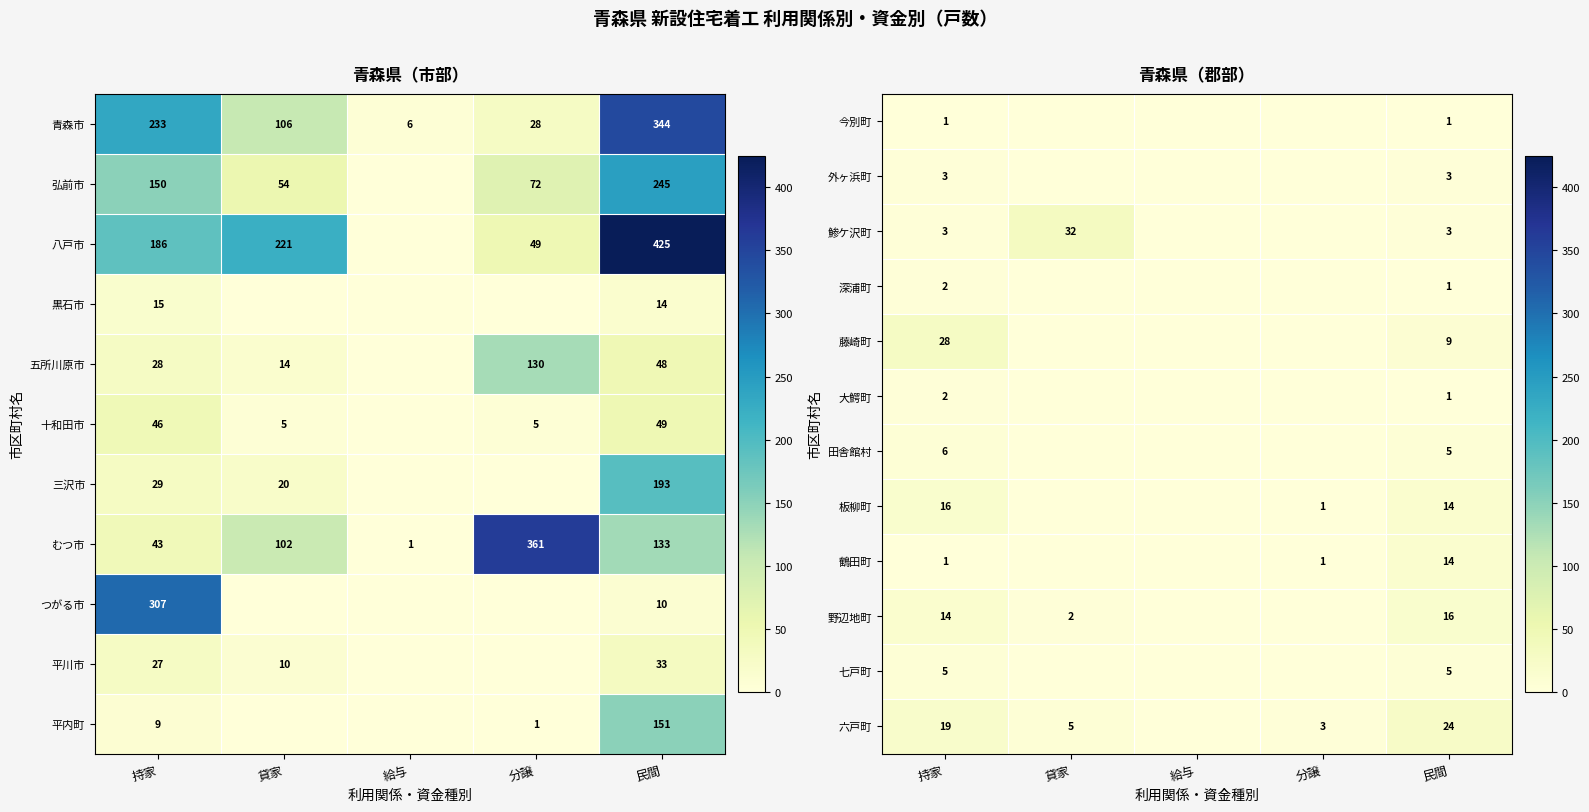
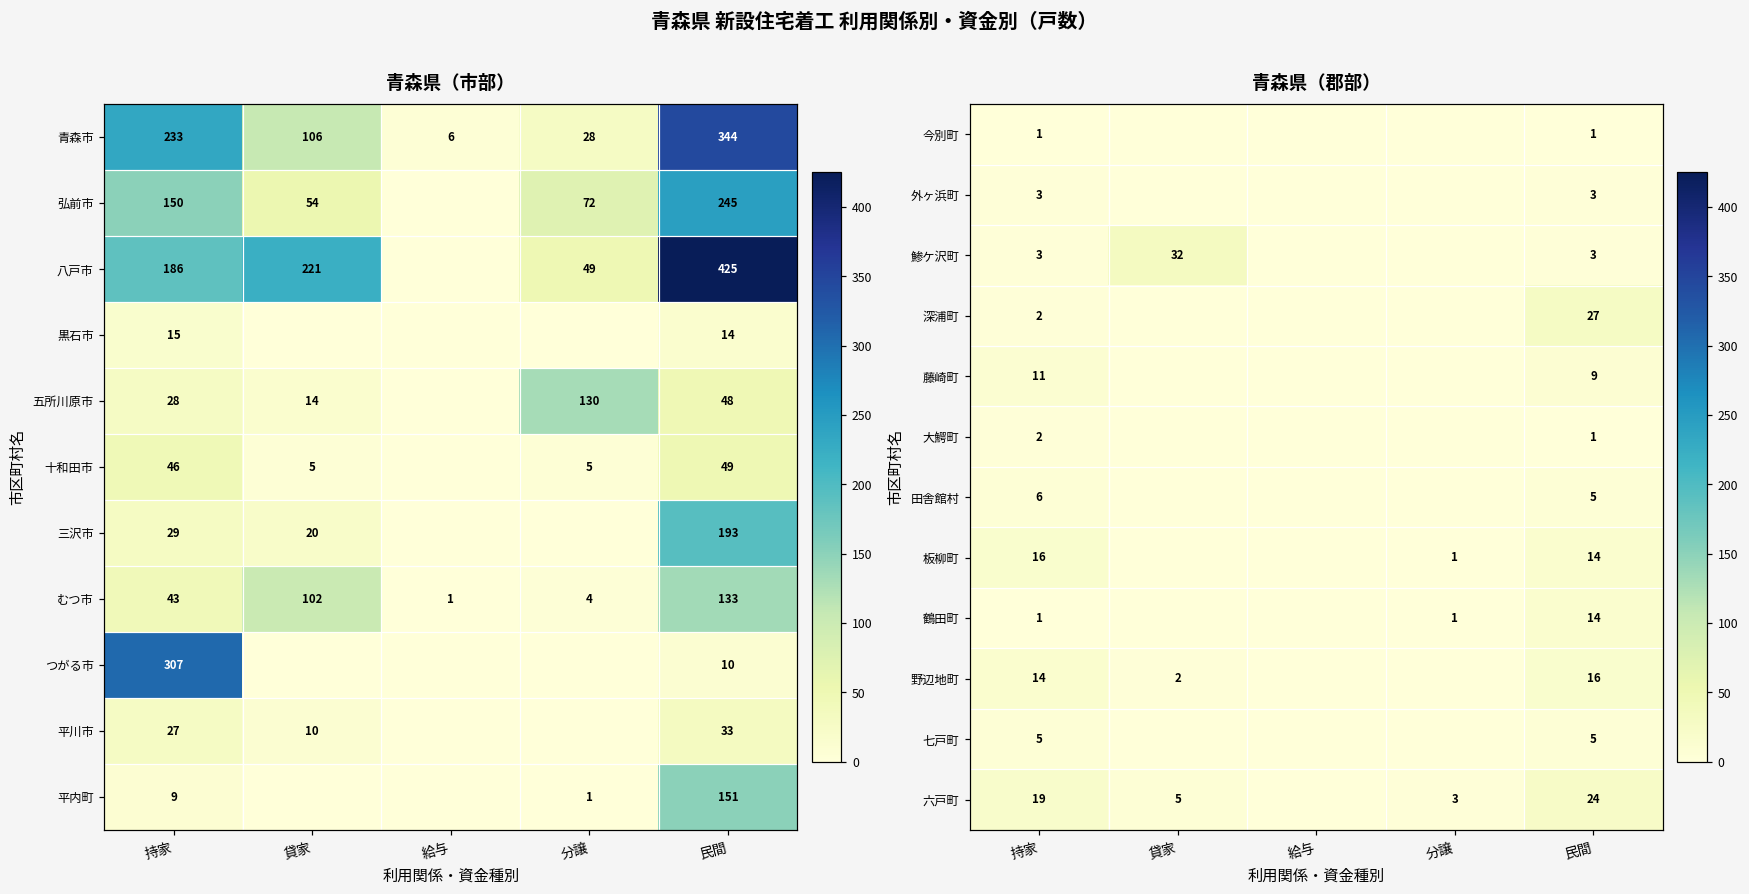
青森県（市部）, むつ市, 分譲: 361 -> 4
青森県（郡部）, 深浦町, 民間: 1 -> 27
青森県（郡部）, 藤崎町, 持家: 28 -> 11
